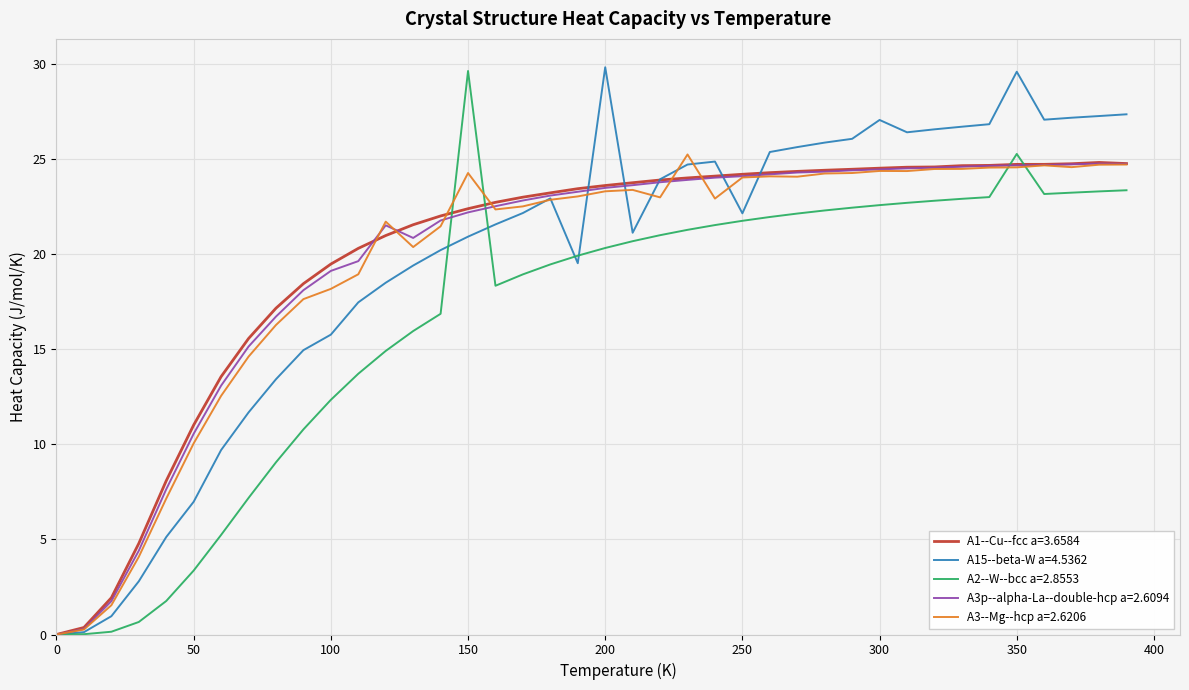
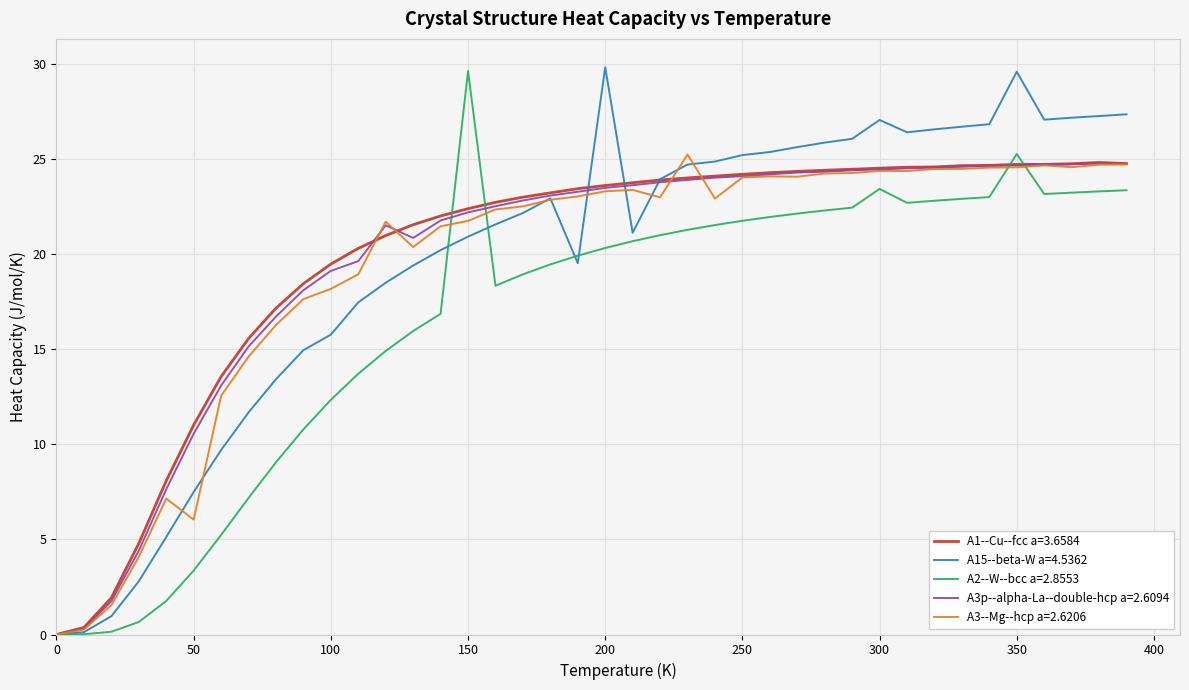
A15--beta-W a=4.5362, 50: 7.0 -> 7.5
A3--Mg--hcp a=2.6206, 50: 10.0 -> 6.0
A3--Mg--hcp a=2.6206, 150: 24.3 -> 21.7
A15--beta-W a=4.5362, 250: 22.1 -> 25.2
A2--W--bcc a=2.8553, 300: 22.6 -> 23.4
